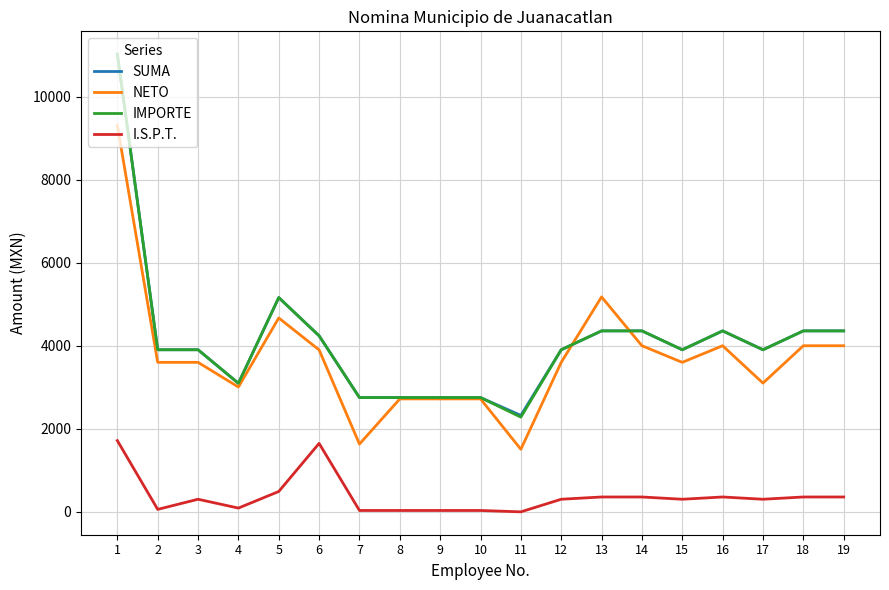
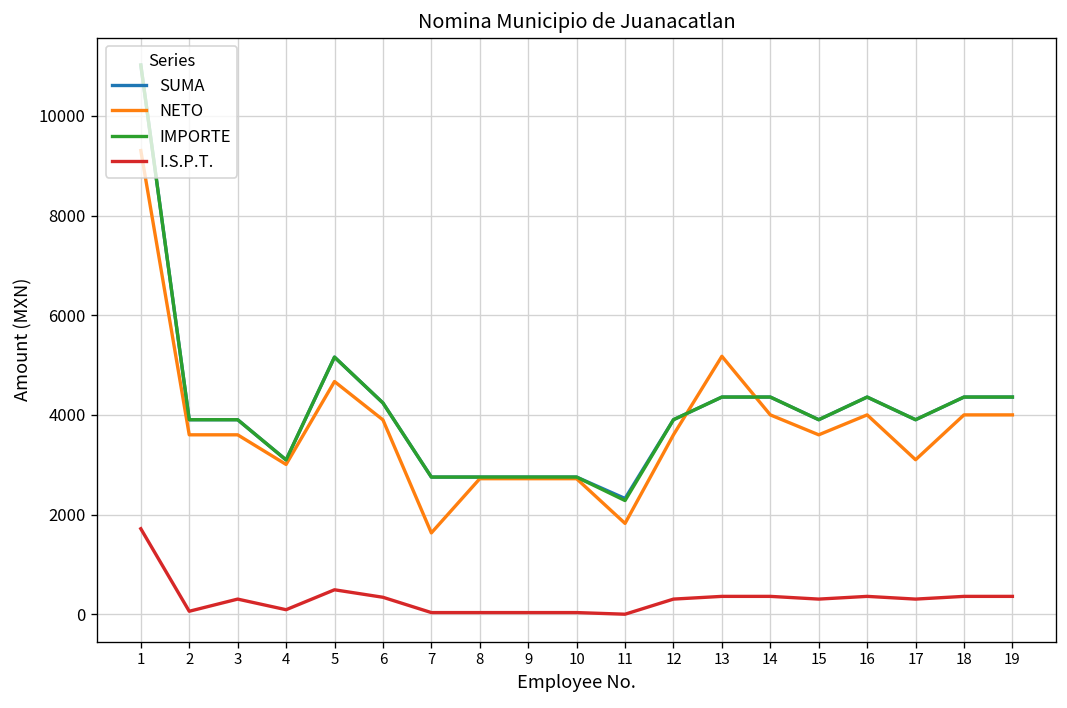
I.S.P.T., 6: 1600 -> 300
NETO, 11: 1500 -> 1800
